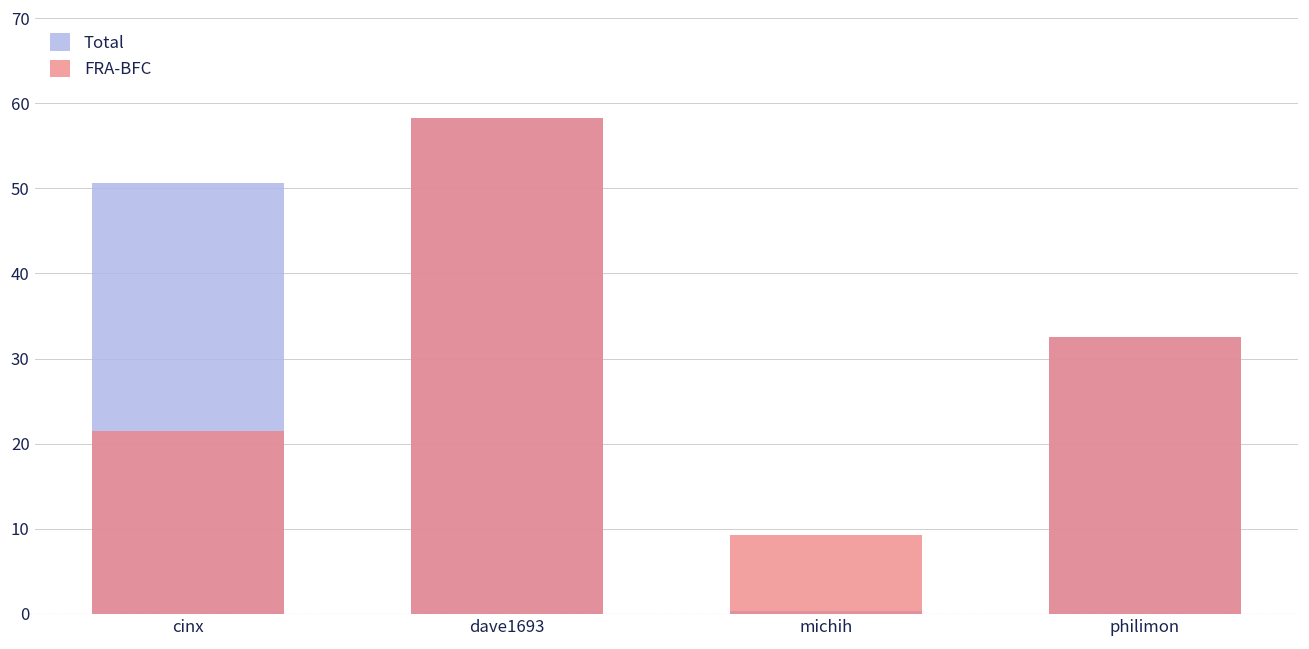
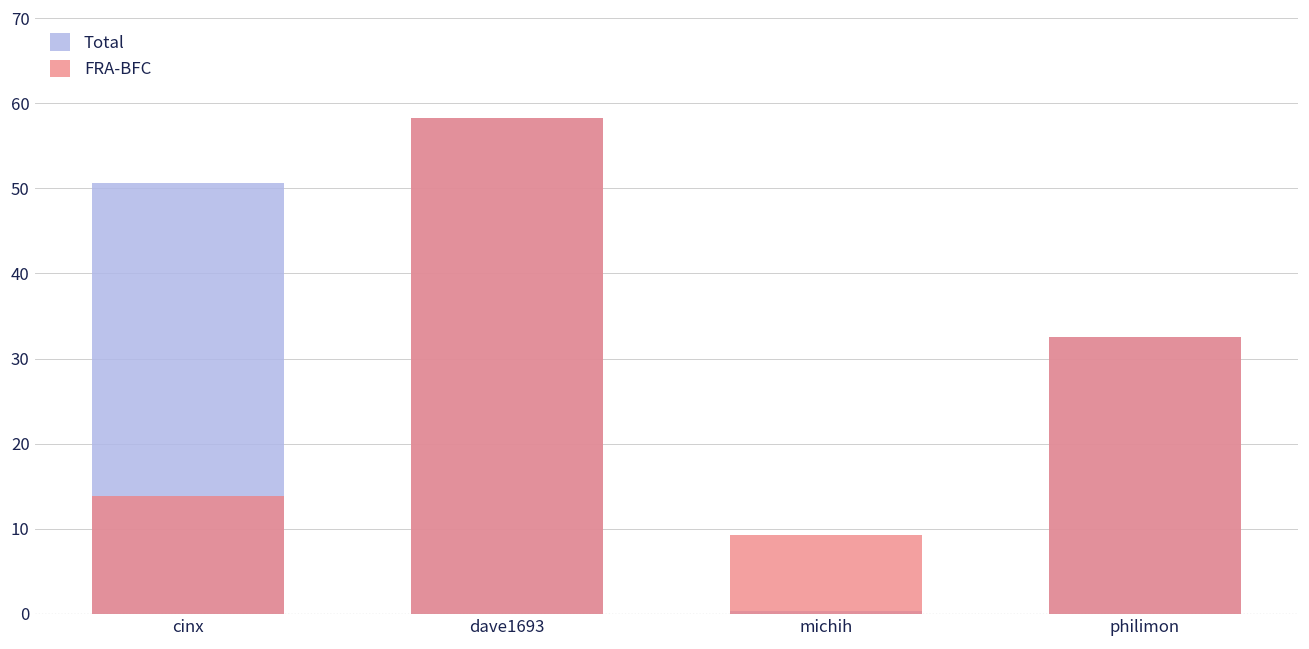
FRA-BFC, cinx: 22 -> 14
